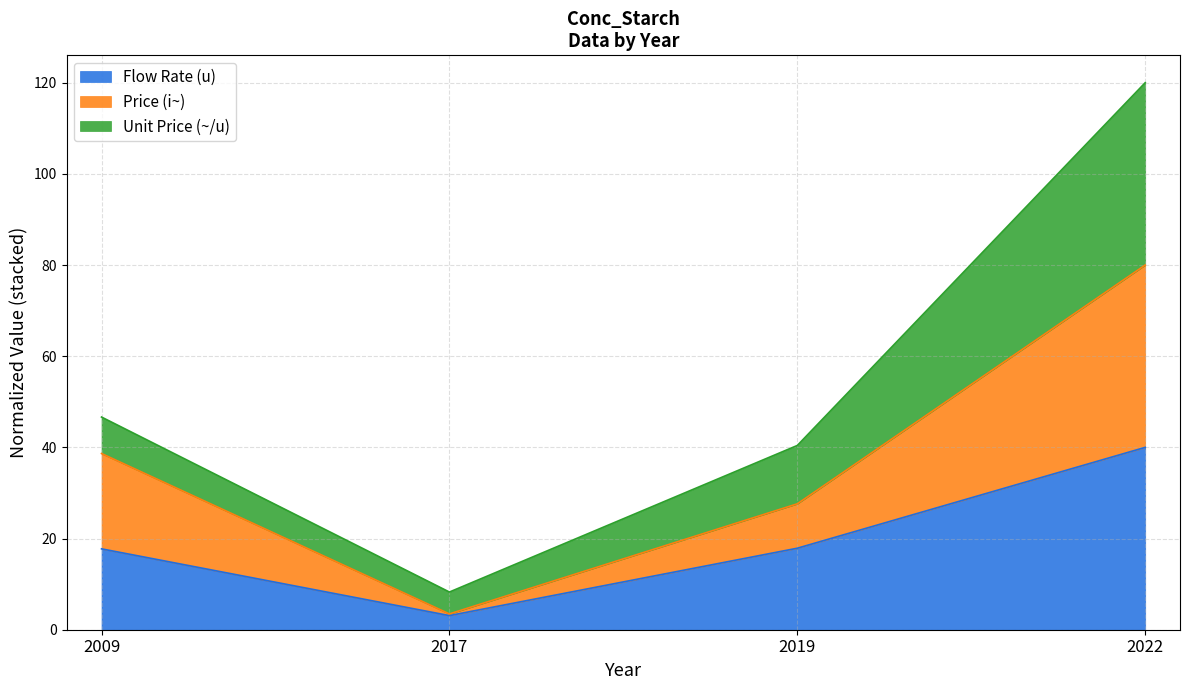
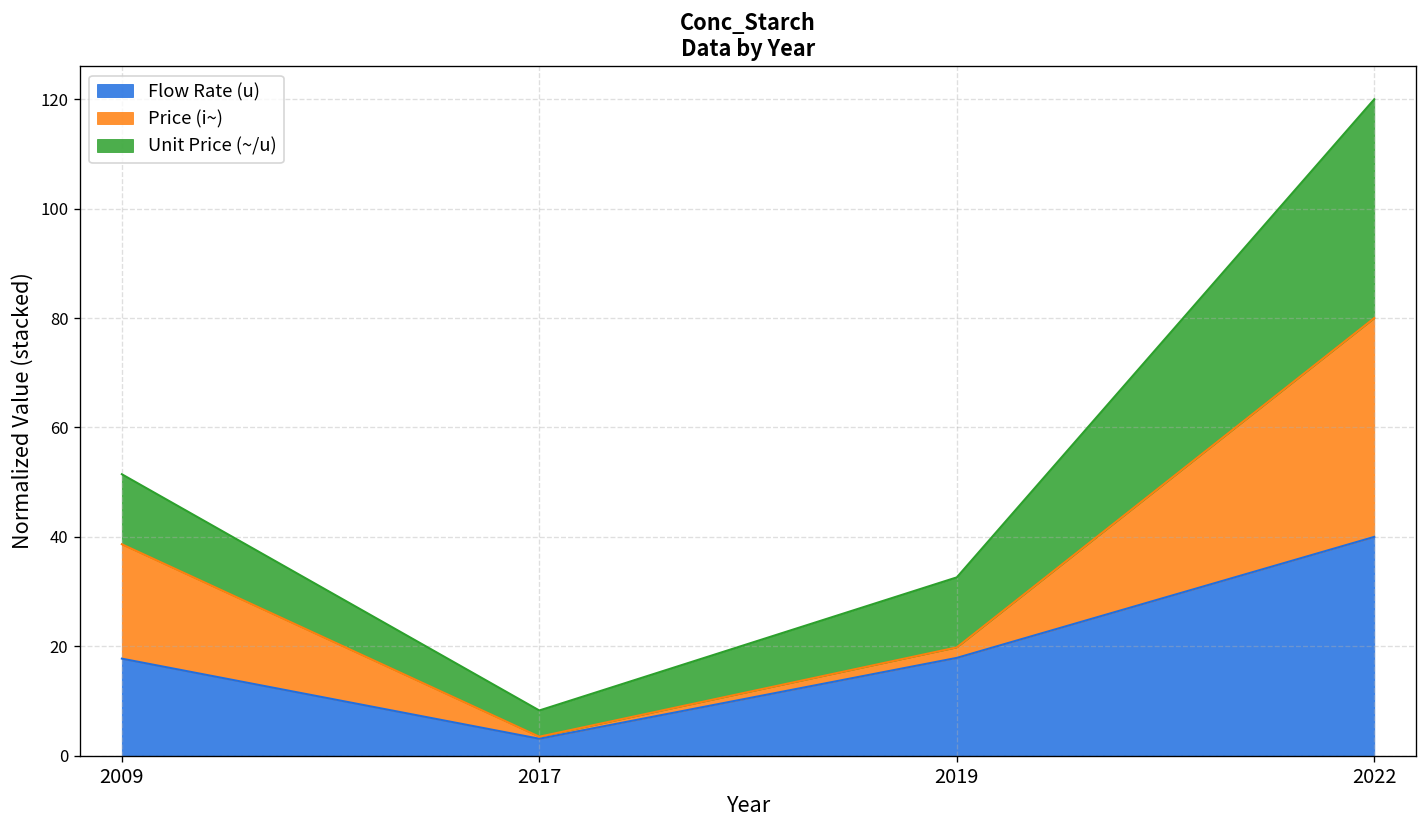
Unit Price (~/u), 2009: 8 -> 13
Price (i~), 2019: 10 -> 2
